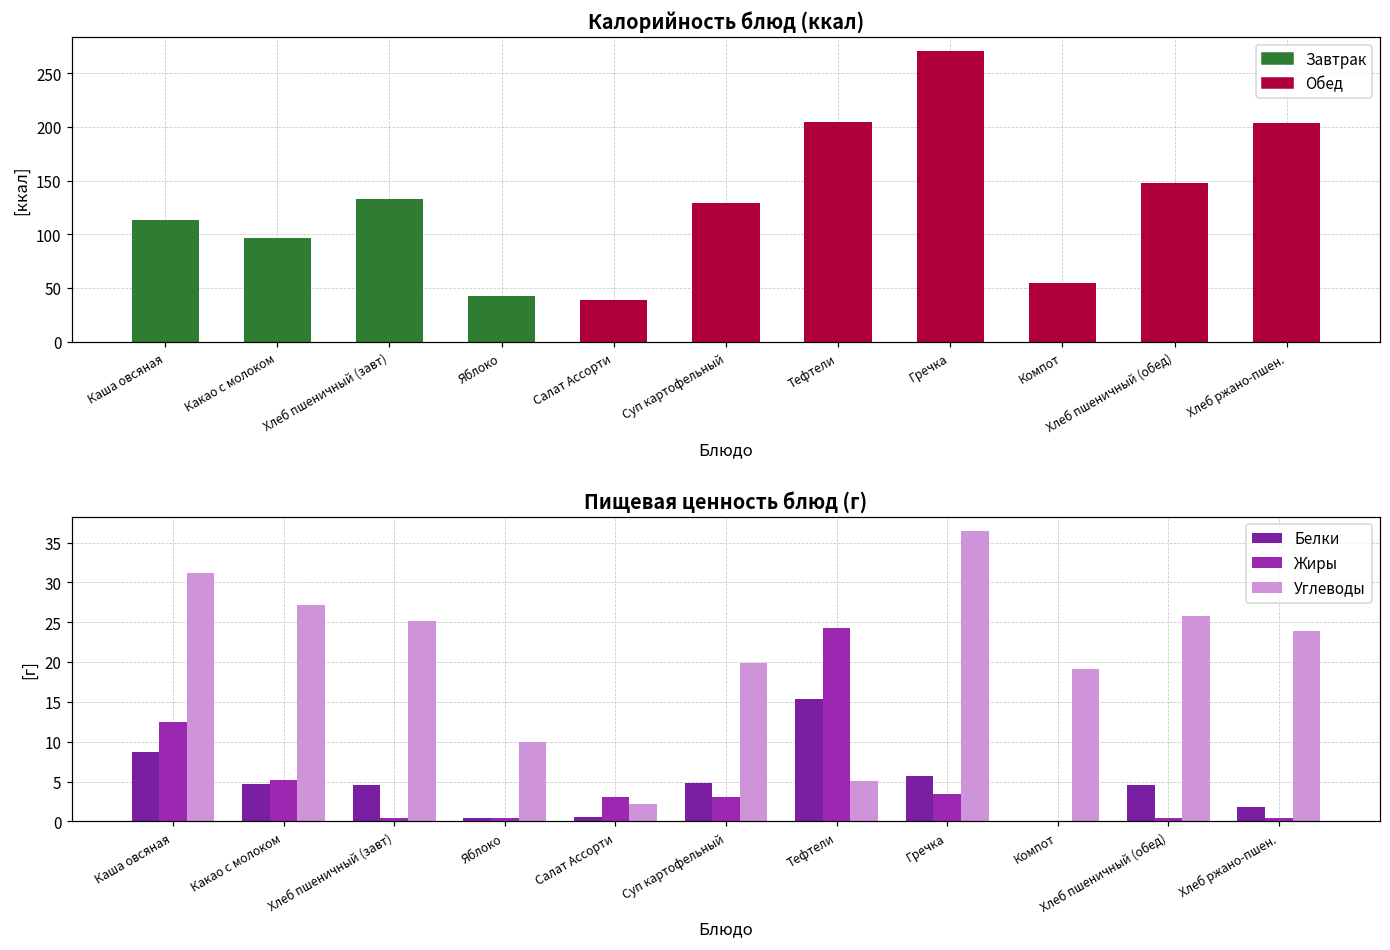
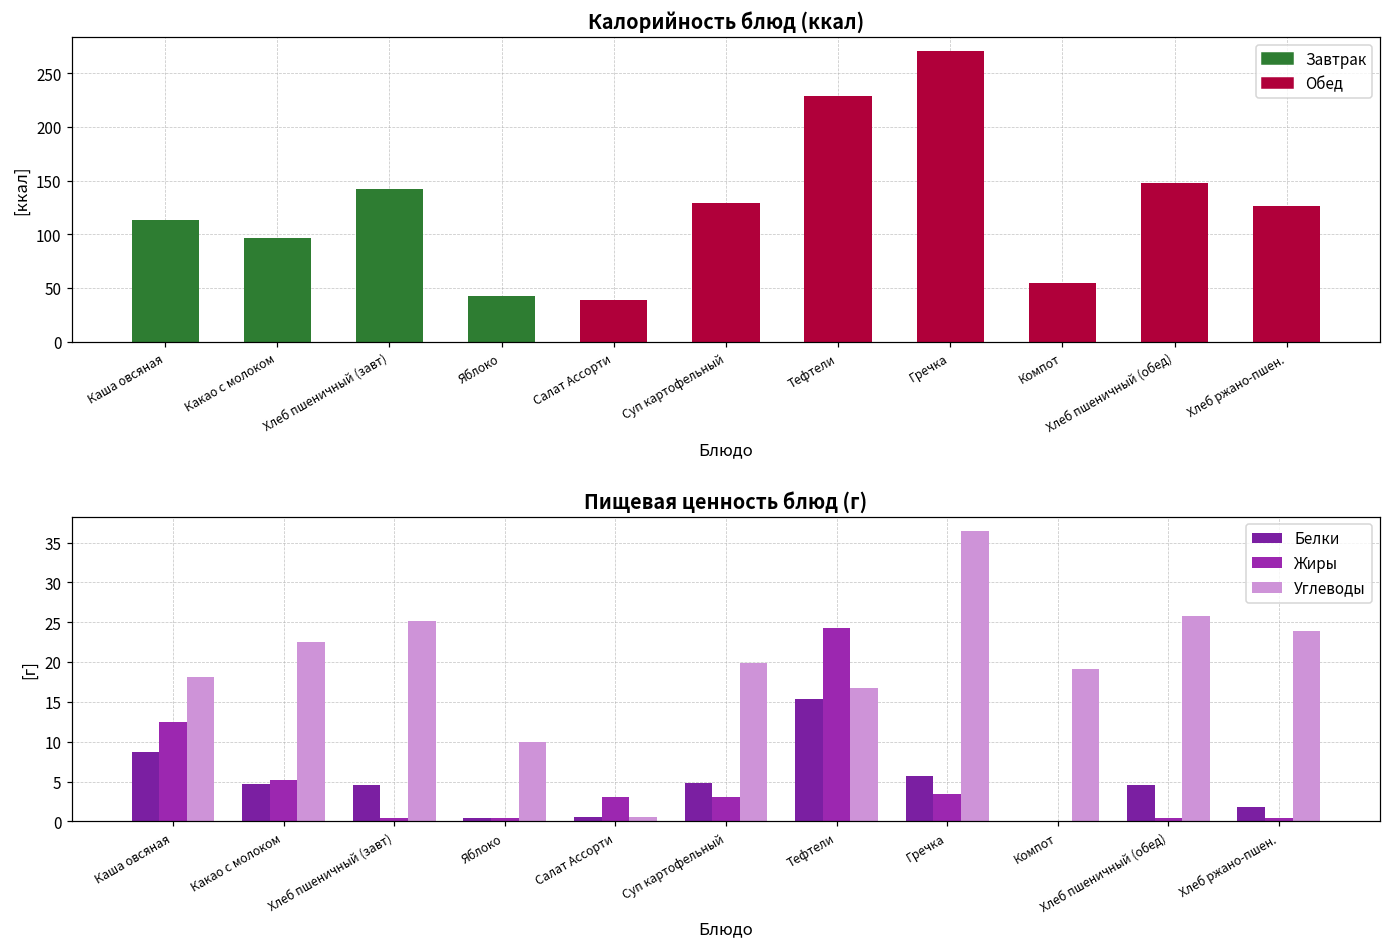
Калорийность блюд (ккал), Хлеб пшеничный (завт): 130 -> 140
Калорийность блюд (ккал), Тефтели: 200 -> 230
Калорийность блюд (ккал), Хлеб ржано-пшен.: 200 -> 130
Пищевая ценность блюд (г), Углеводы, Каша овсяная: 31 -> 18
Пищевая ценность блюд (г), Углеводы, Какао с молоком: 27 -> 23
Пищевая ценность блюд (г), Углеводы, Салат Ассорти: 2 -> 1
Пищевая ценность блюд (г), Углеводы, Тефтели: 5 -> 17
